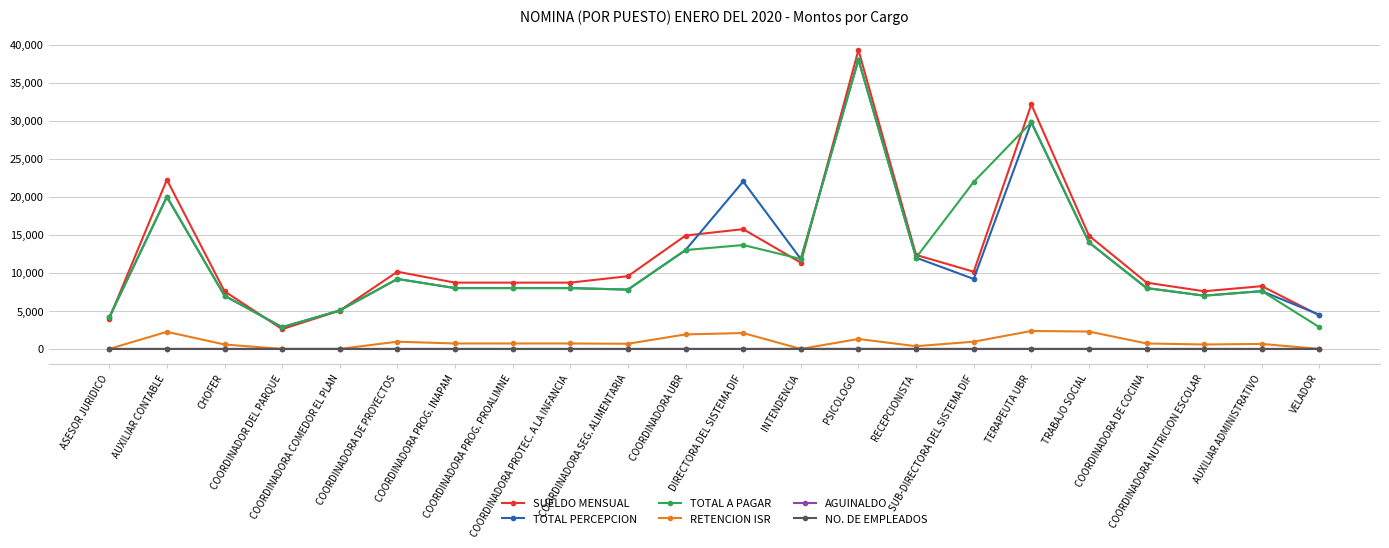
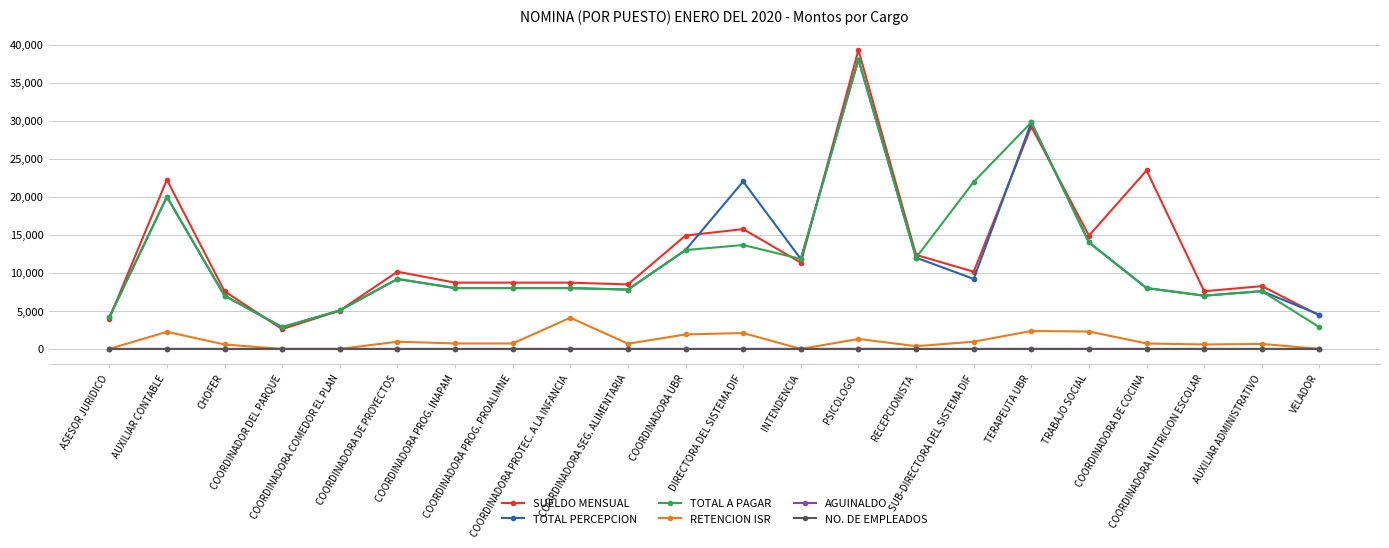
RETENCION ISR, COORDINADORA PROTEC. A LA INFANCIA: 1,000 -> 4,000
SUELDO MENSUAL, COORDINADORA SEG. ALIMENTARIA: 10,000 -> 8,000
SUELDO MENSUAL, TERAPEUTA UBR: 32,000 -> 29,000
SUELDO MENSUAL, COORDINADORA DE COCINA: 9,000 -> 23,000
